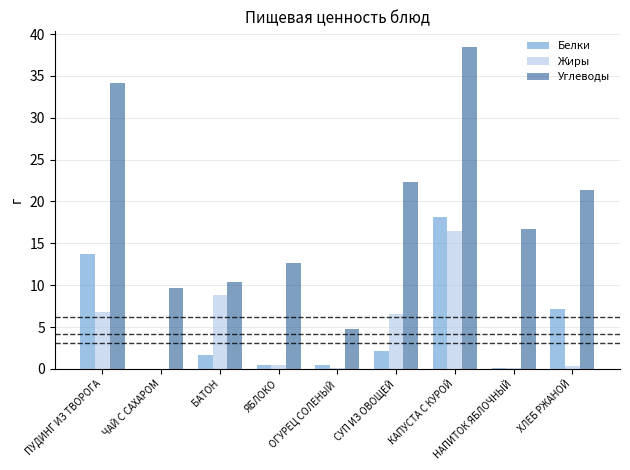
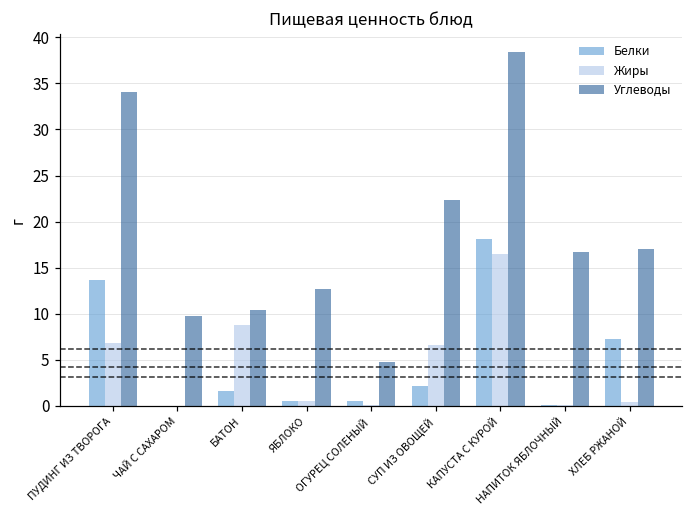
Углеводы, ХЛЕБ РЖАНОЙ: 21 -> 17
